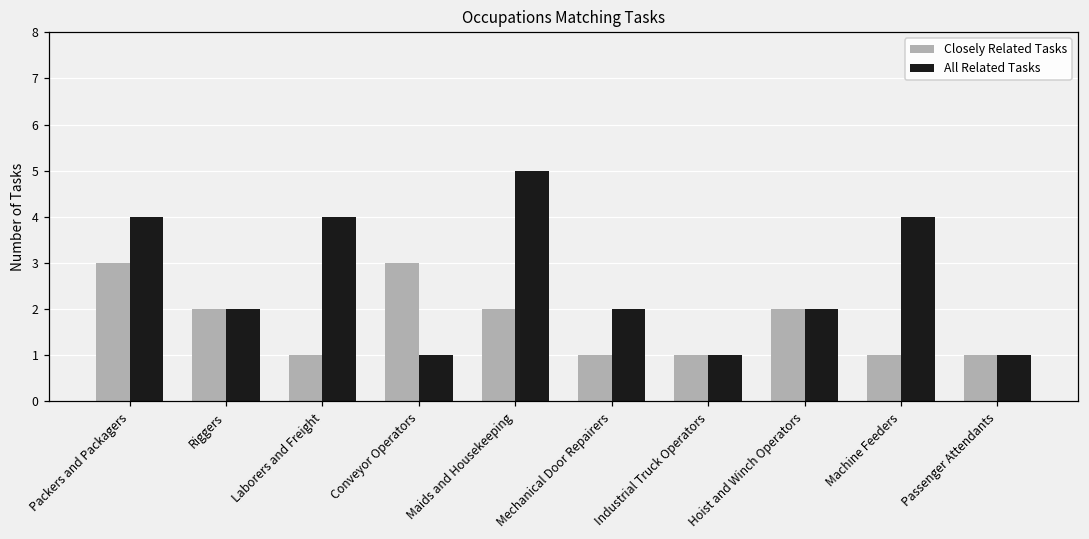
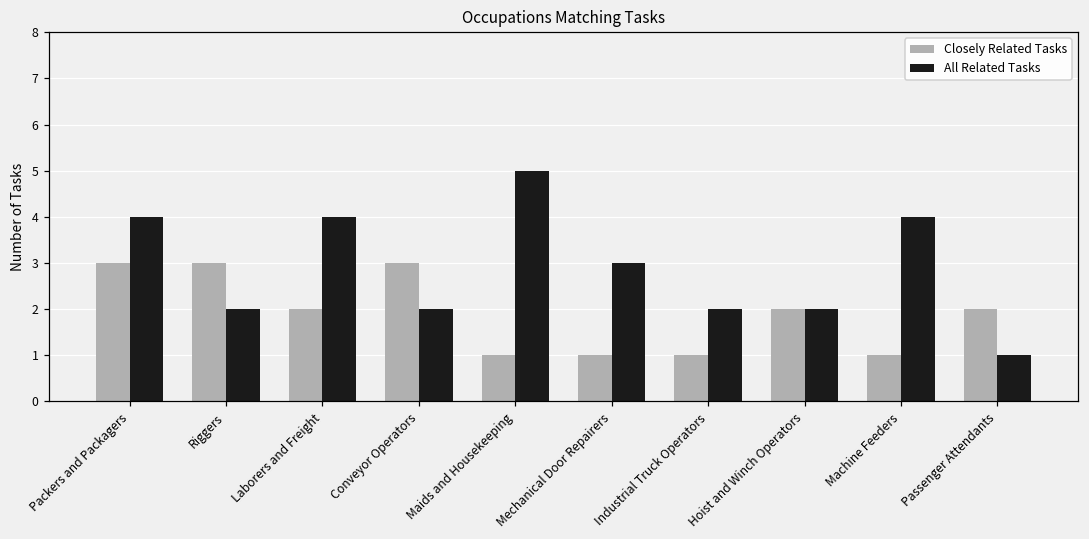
Closely Related Tasks, Riggers: 2 -> 3
Closely Related Tasks, Laborers and Freight: 1 -> 2
All Related Tasks, Conveyor Operators: 1 -> 2
Closely Related Tasks, Maids and Housekeeping: 2 -> 1
All Related Tasks, Mechanical Door Repairers: 2 -> 3
All Related Tasks, Industrial Truck Operators: 1 -> 2
Closely Related Tasks, Passenger Attendants: 1 -> 2
